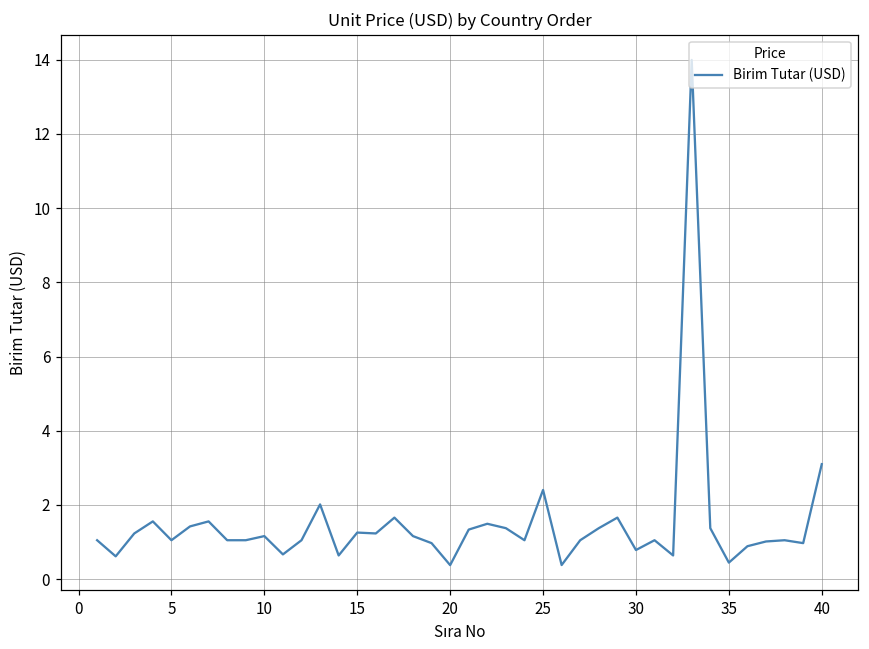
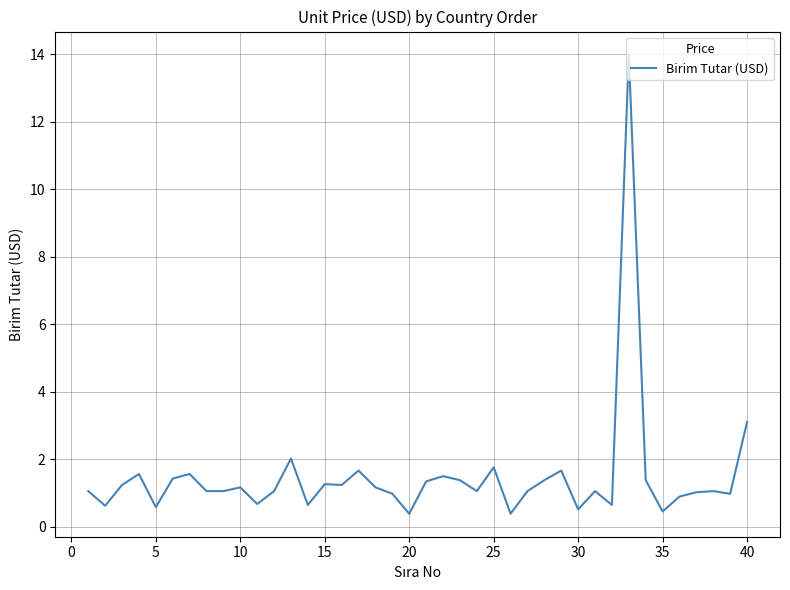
5: 1.1 -> 0.6
25: 2.4 -> 1.8
30: 0.8 -> 0.5
